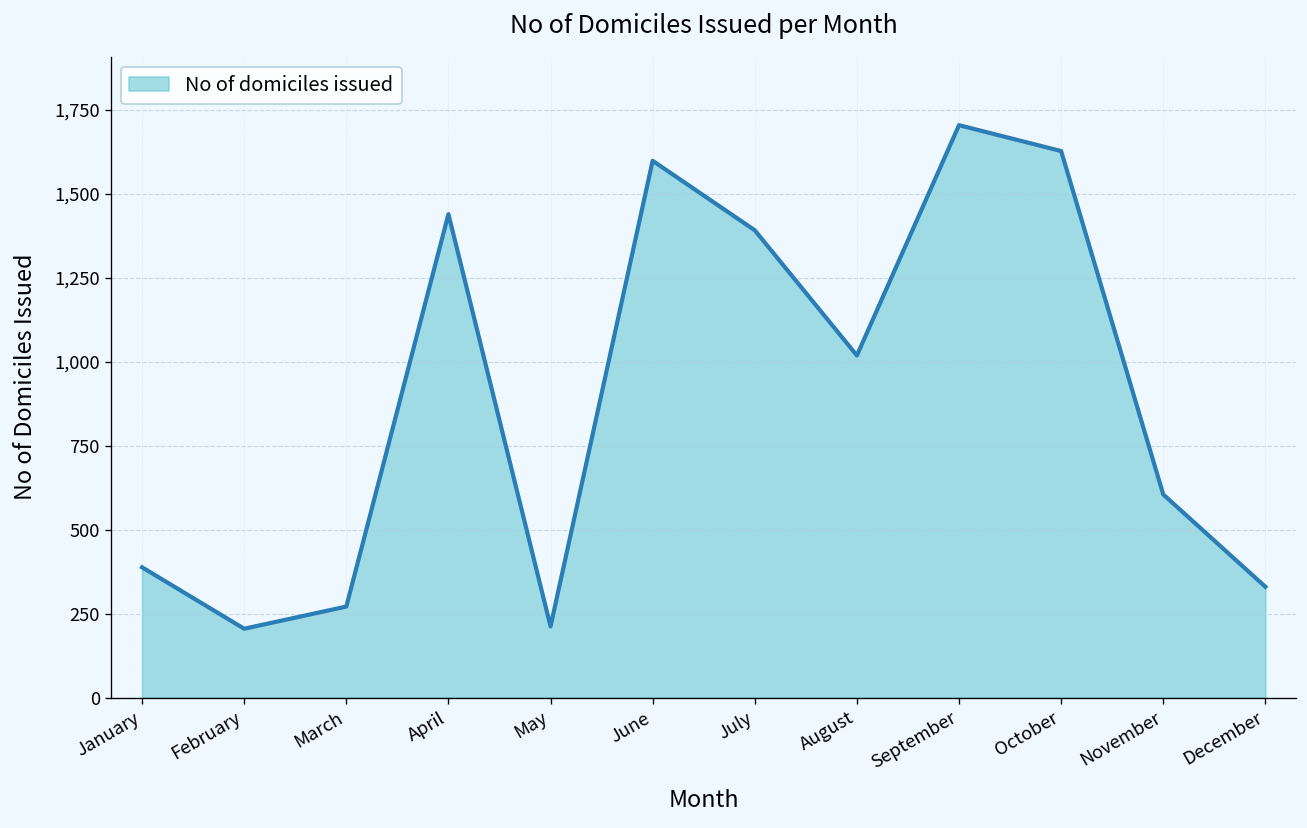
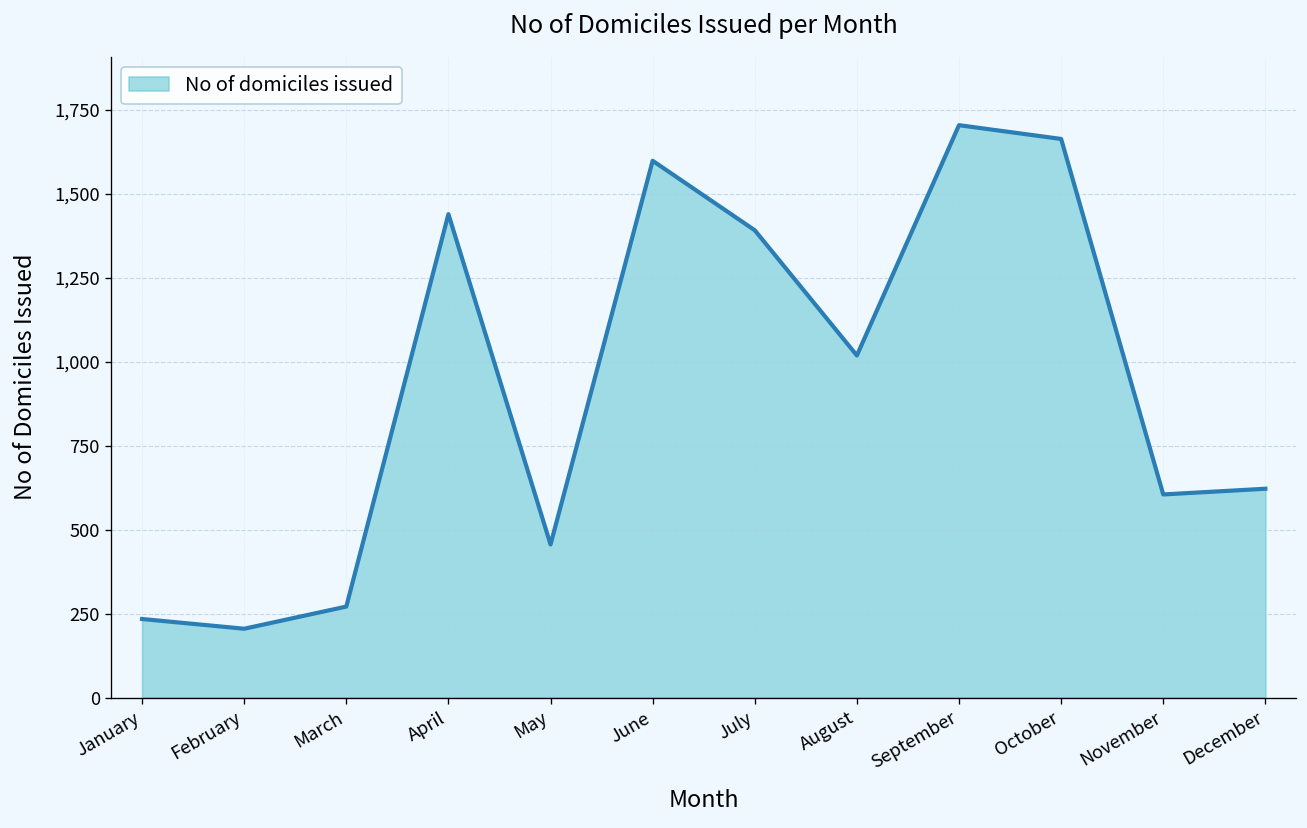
January: 390 -> 230
May: 210 -> 460
October: 1,630 -> 1,660
December: 330 -> 620
